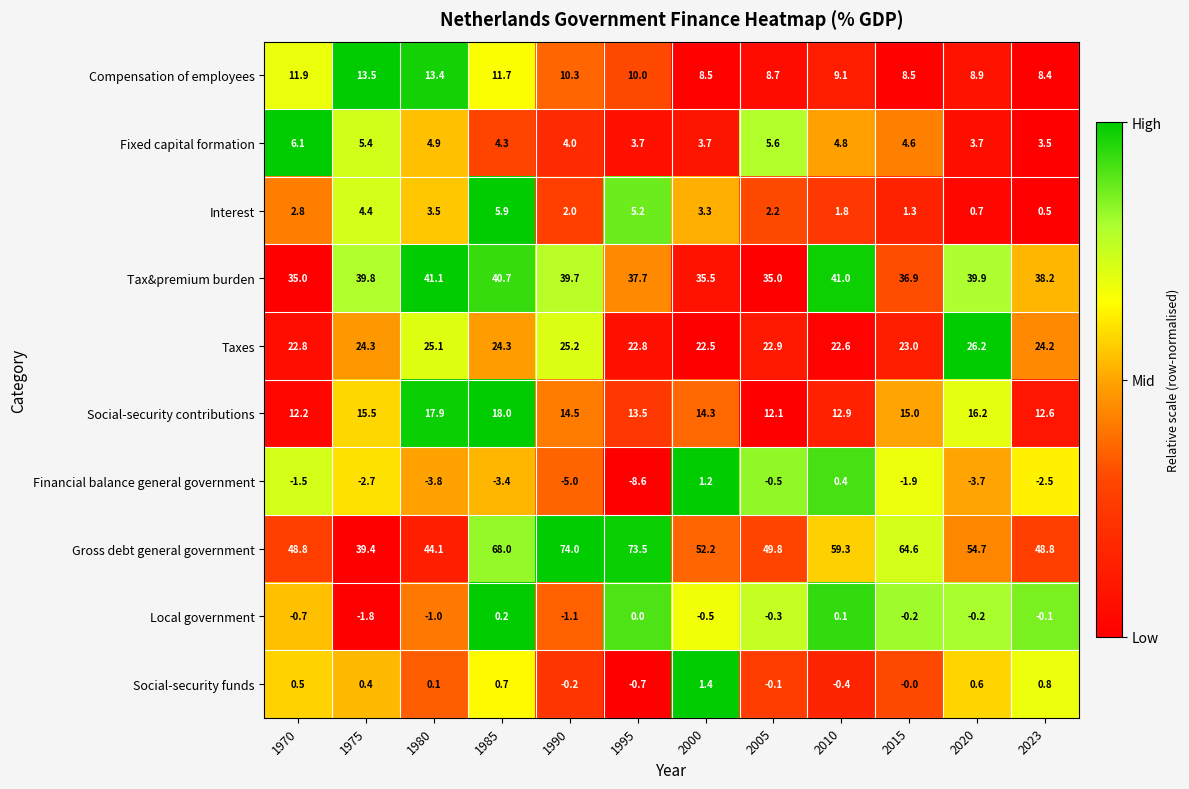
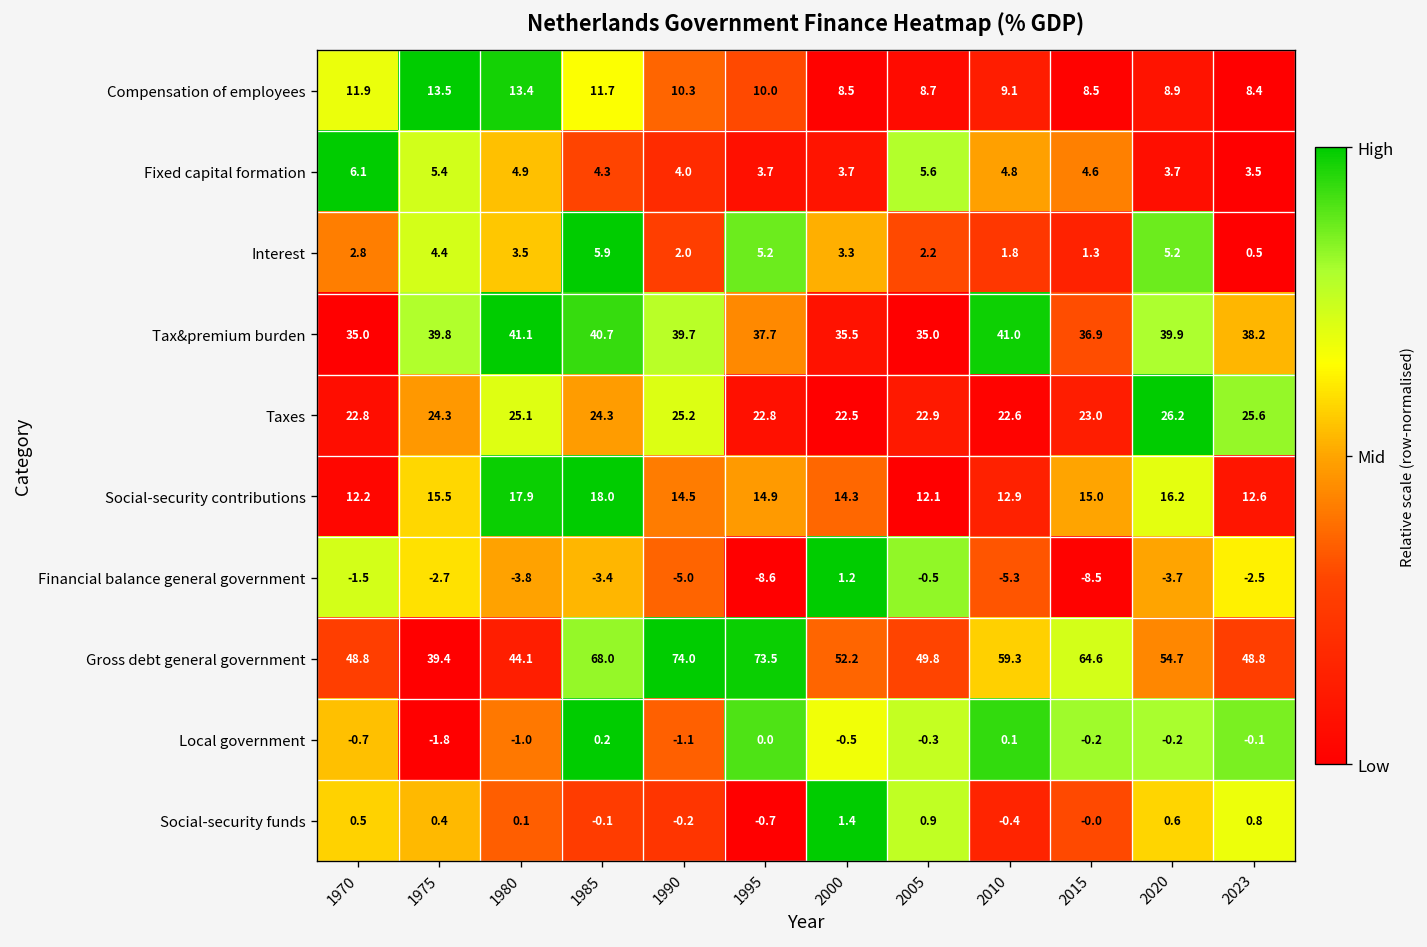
Interest, 2020: 0.7 -> 5.2
Taxes, 2023: 24.2 -> 25.6
Social-security contributions, 1995: 13.5 -> 14.9
Financial balance general government, 2010: 0.4 -> -5.3
Financial balance general government, 2015: -1.9 -> -8.5
Social-security funds, 1985: 0.7 -> -0.1
Social-security funds, 2005: -0.1 -> 0.9
